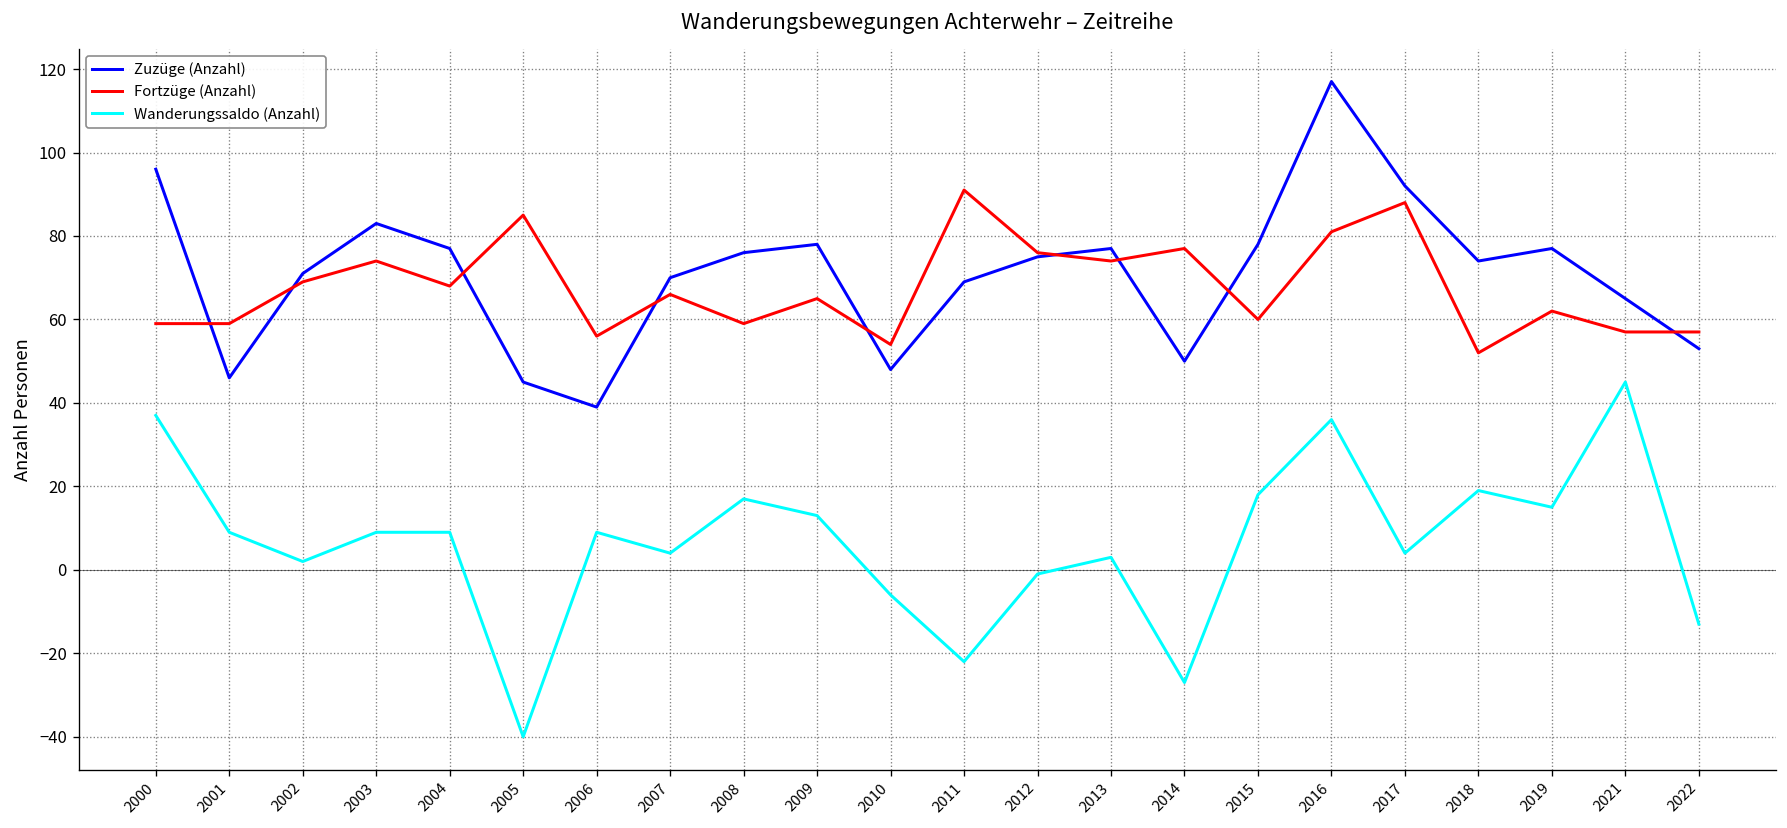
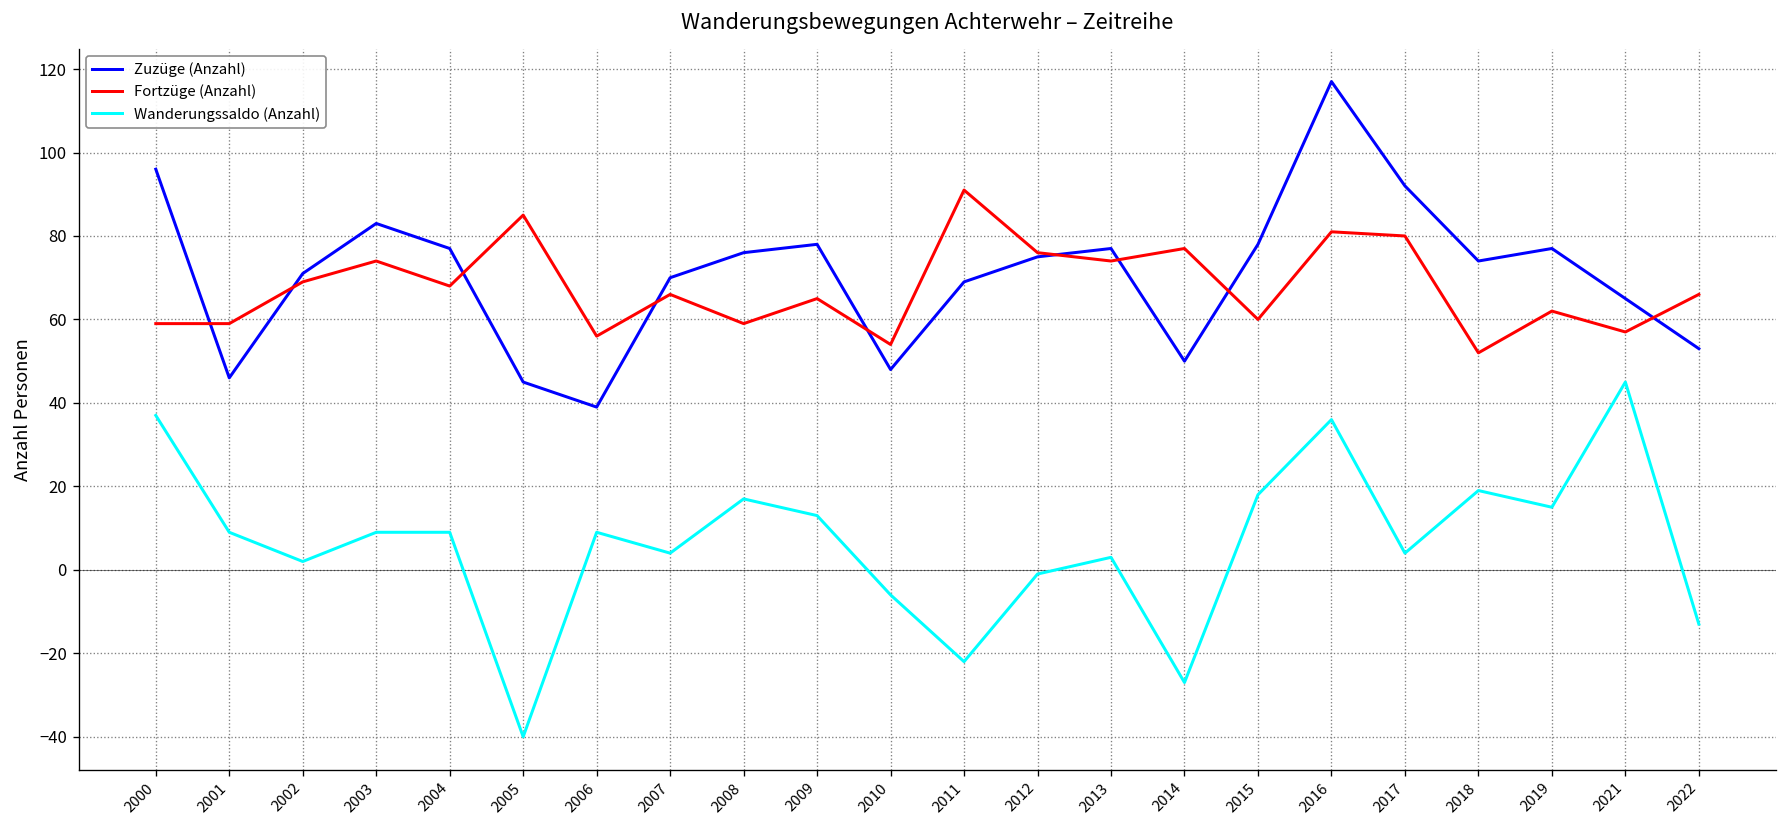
Fortzüge (Anzahl), 2017: 88 -> 80
Fortzüge (Anzahl), 2022: 57 -> 66
